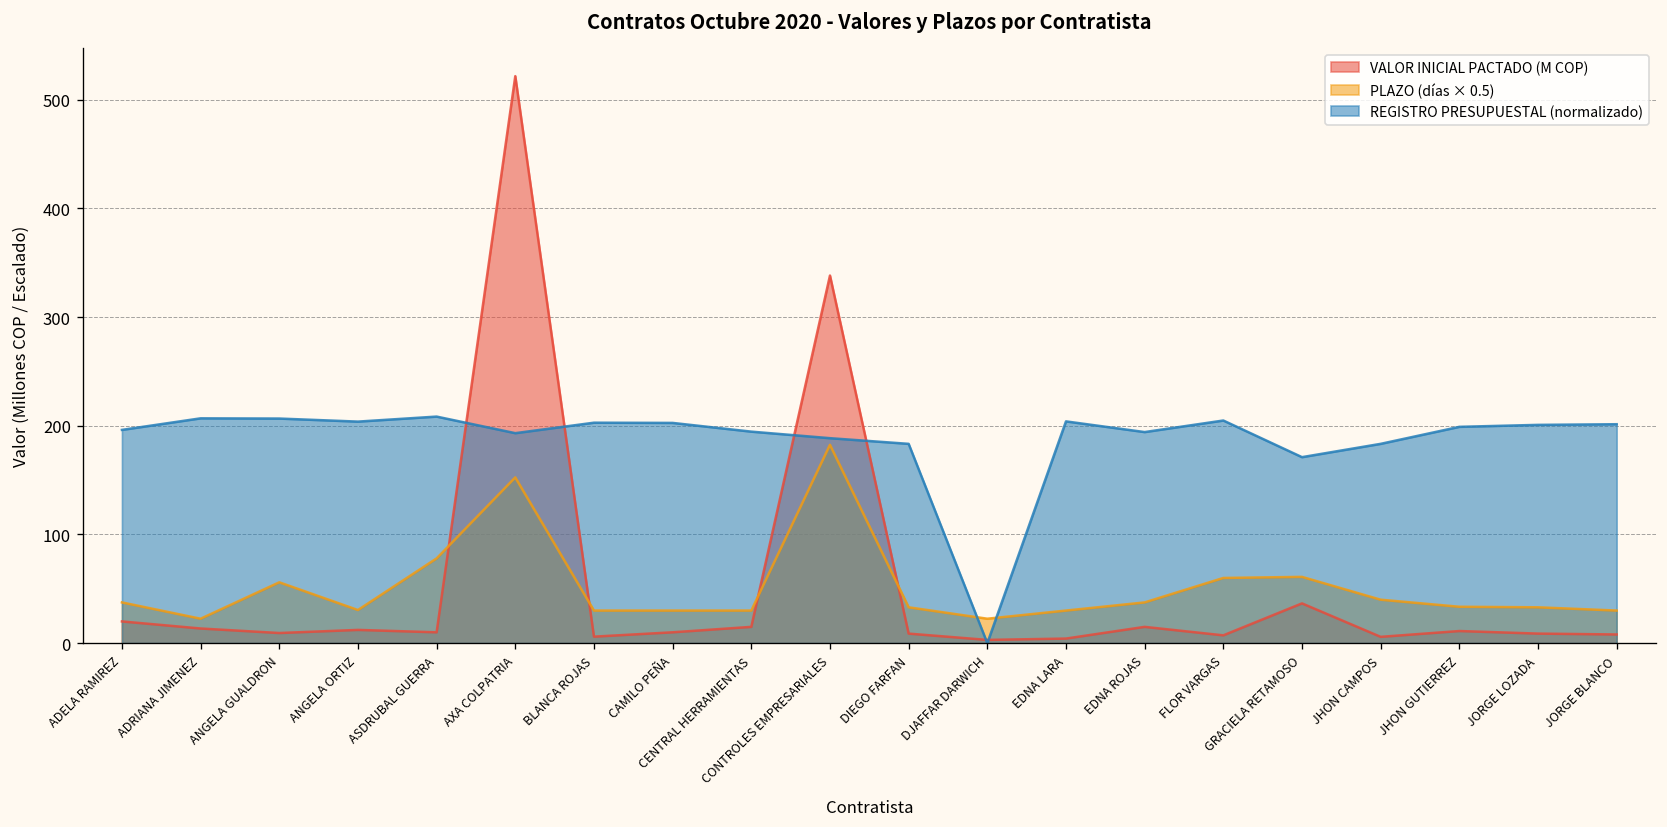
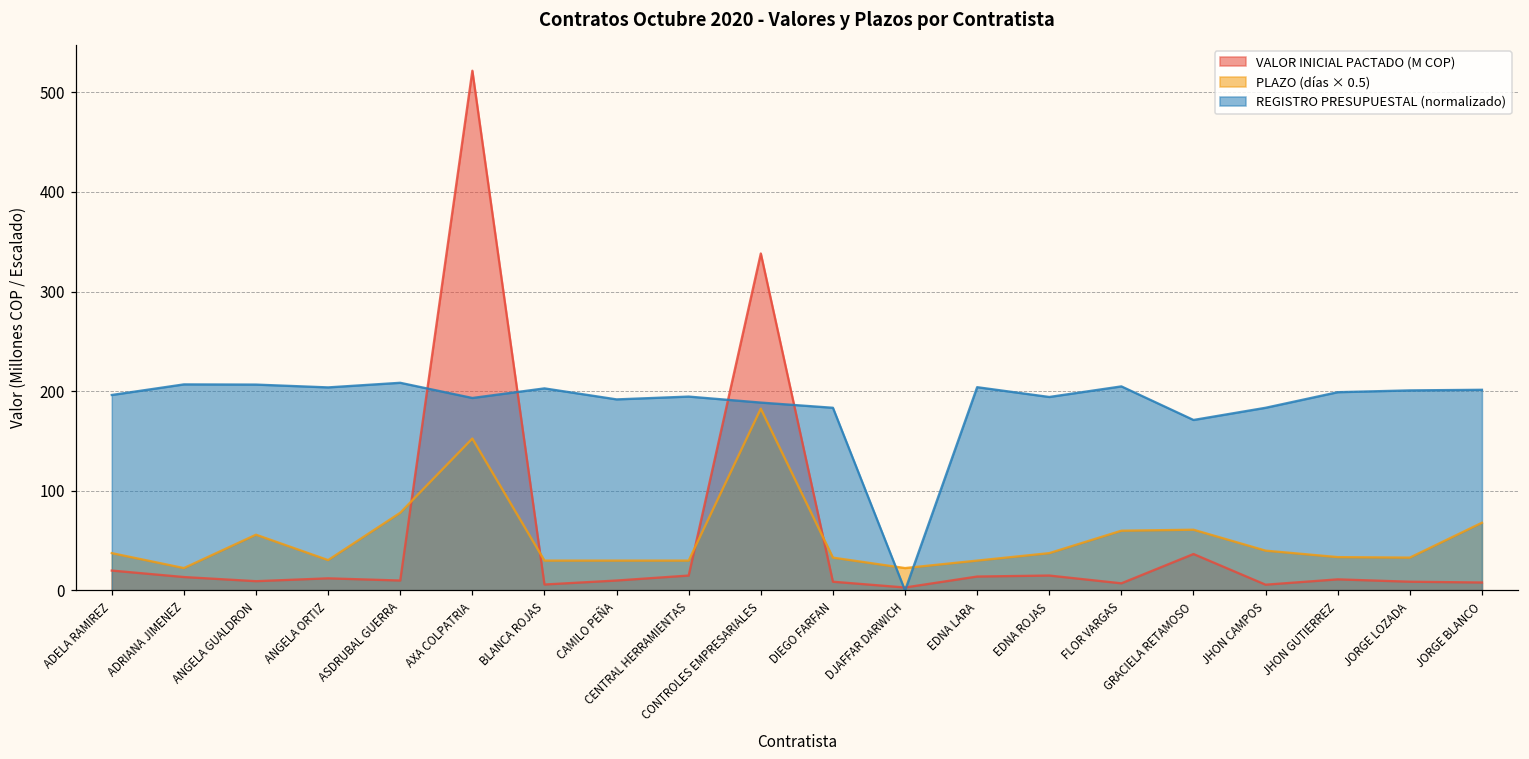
REGISTRO PRESUPUESTAL (normalizado), CAMILO PEÑA: 200 -> 190
VALOR INICIAL PACTADO (M COP), EDNA LARA: 0 -> 10
PLAZO (días × 0.5), JORGE BLANCO: 30 -> 70
